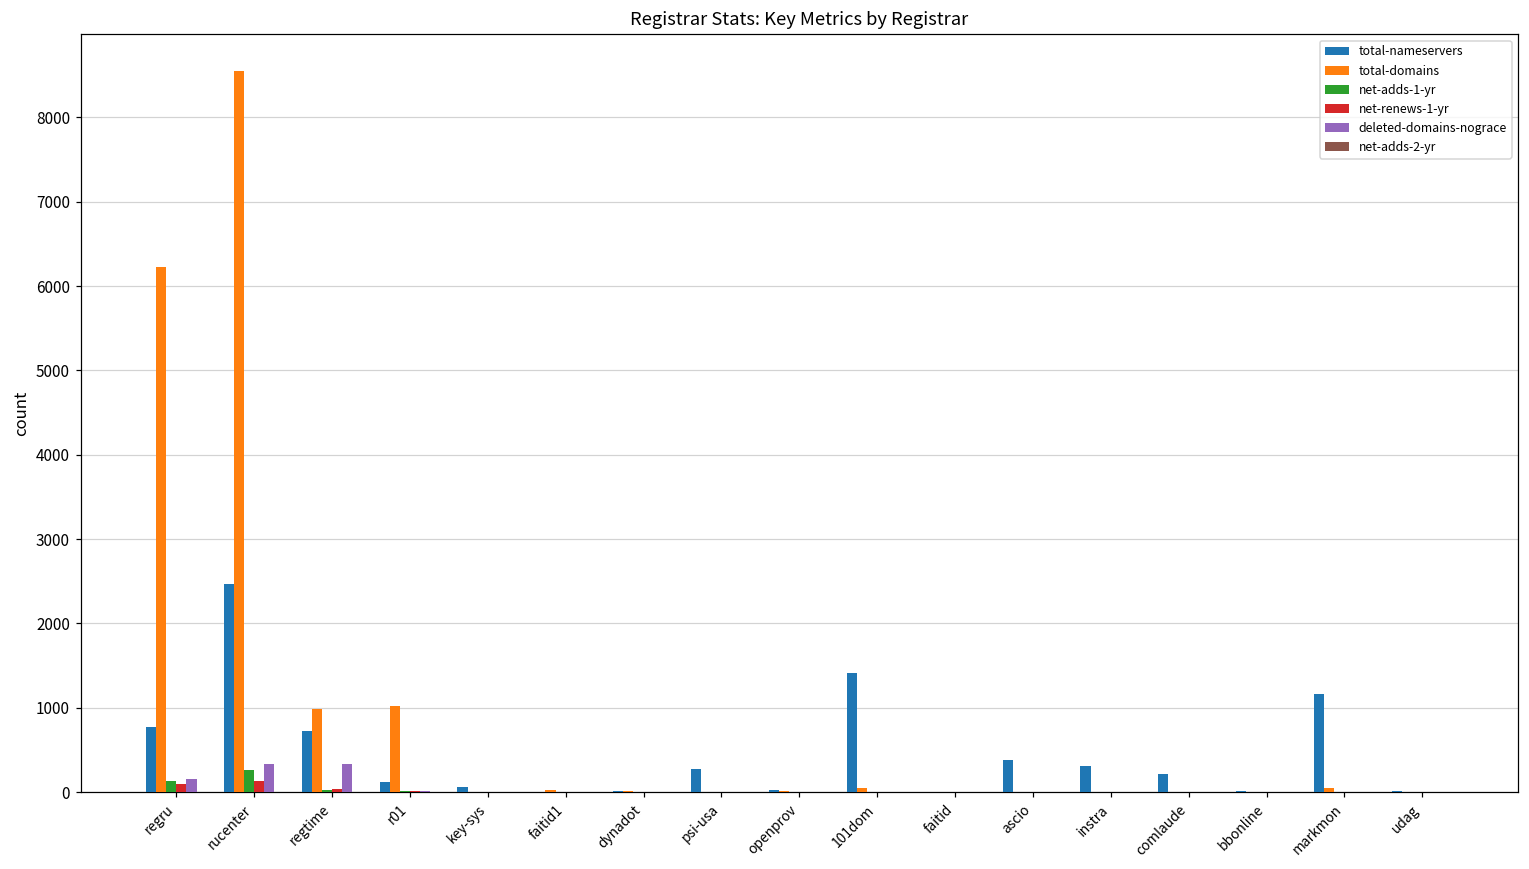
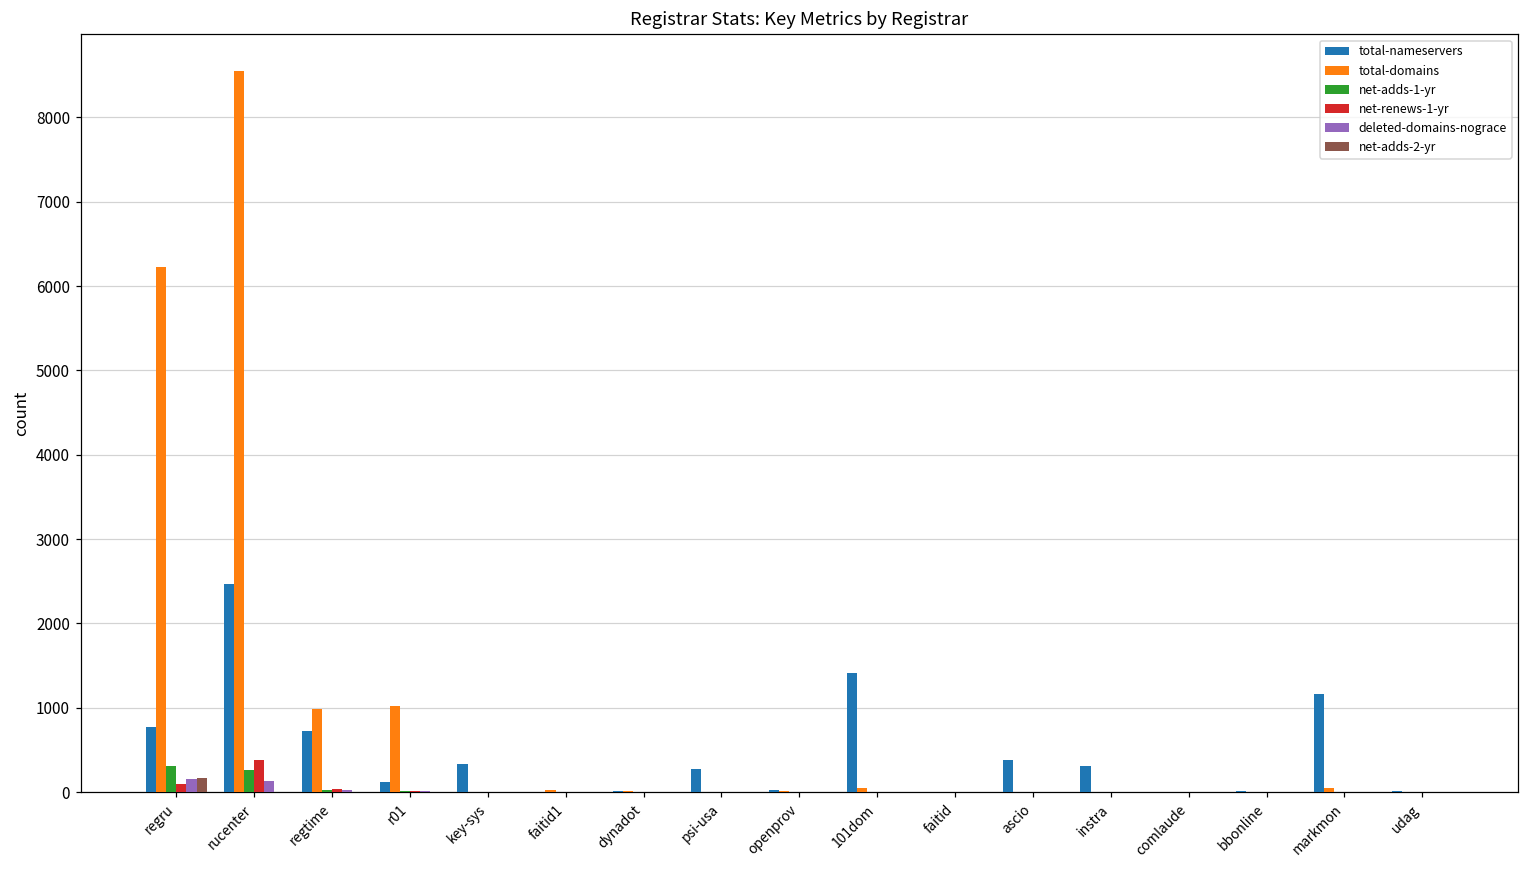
net-adds-1-yr, regru: 100 -> 300
net-adds-2-yr, regru: 0 -> 200
net-renews-1-yr, rucenter: 100 -> 400
deleted-domains-nograce, rucenter: 300 -> 100
deleted-domains-nograce, regtime: 300 -> 0
total-nameservers, key-sys: 100 -> 300
total-nameservers, comlaude: 200 -> 0
